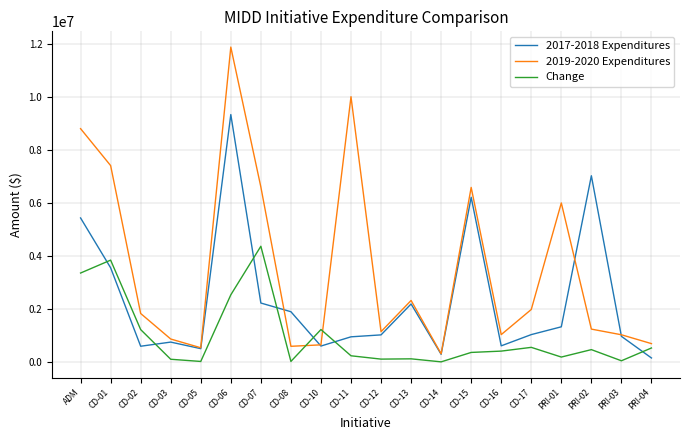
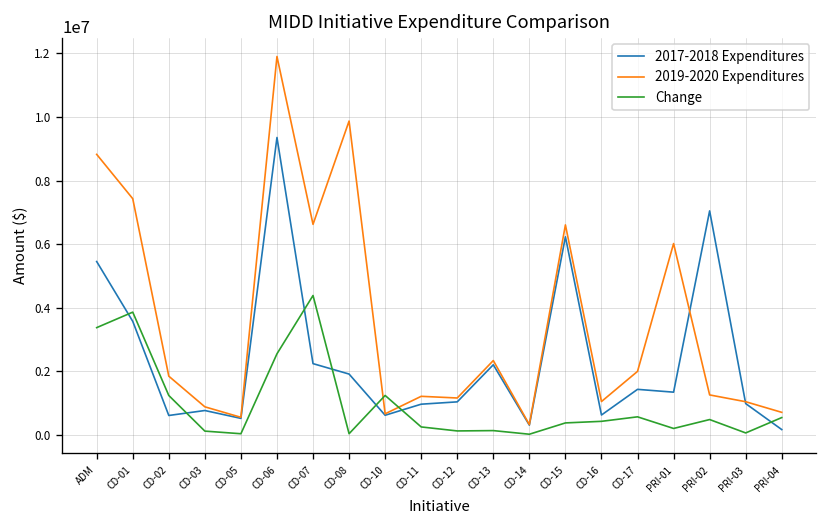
2019-2020 Expenditures, CD-08: 600000 -> 9900000
2019-2020 Expenditures, CD-11: 10000000 -> 1200000
2017-2018 Expenditures, CD-17: 1000000 -> 1400000
